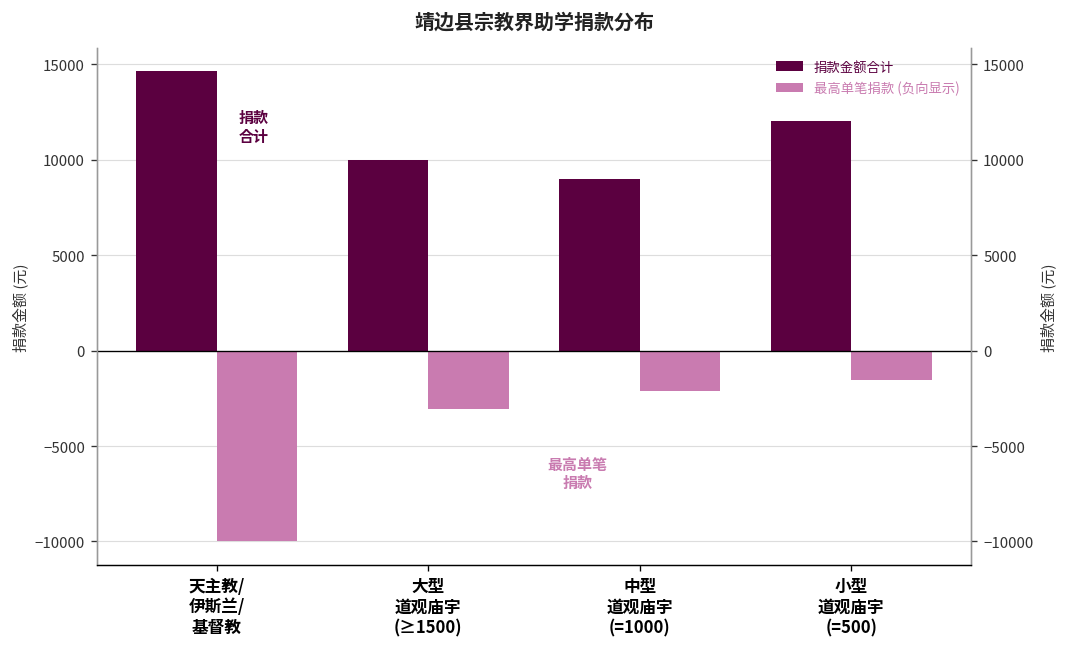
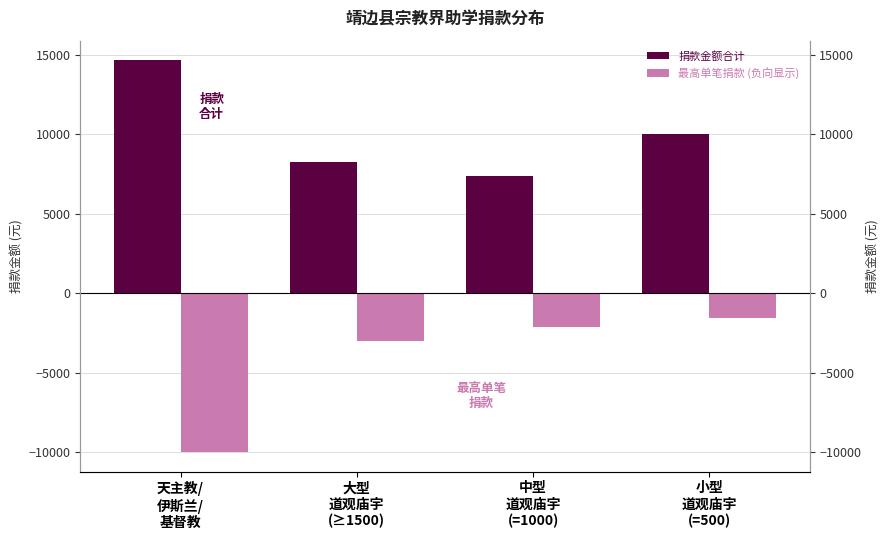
捐款金额合计, 大型 道观庙宇 (≥1500): 10000 -> 8200
捐款金额合计, 中型 道观庙宇 (=1000): 9000 -> 7300
捐款金额合计, 小型 道观庙宇 (=500): 12000 -> 10000
